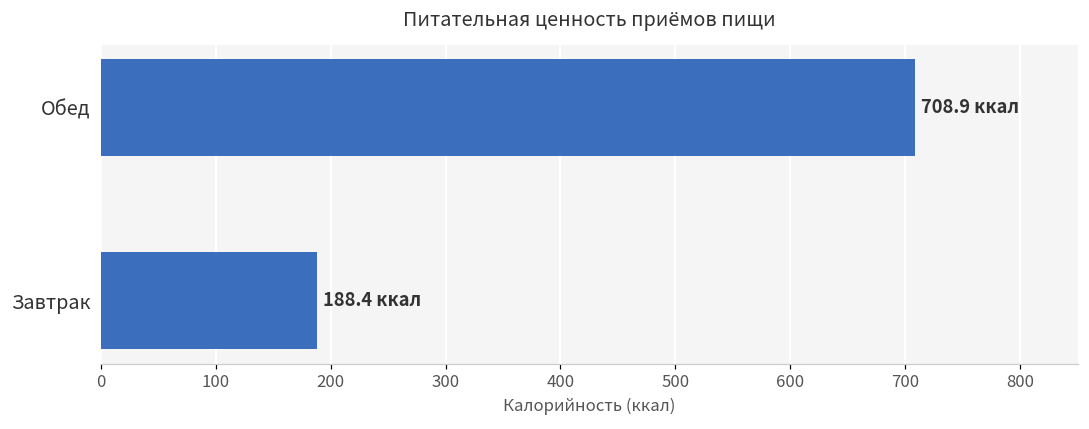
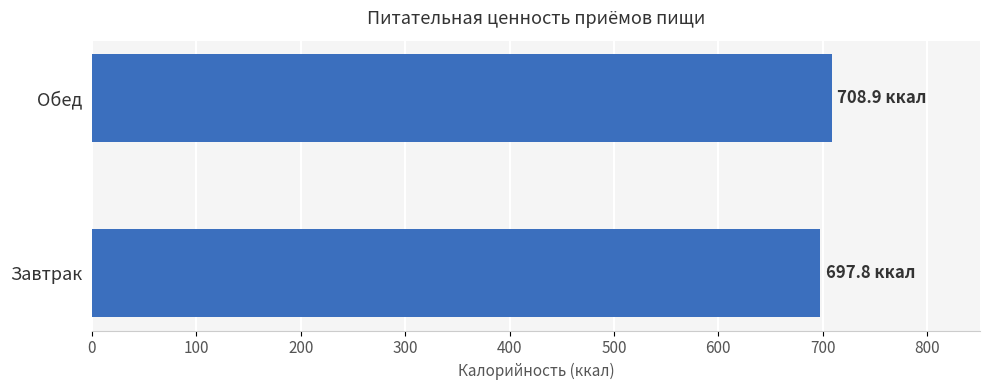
Завтрак: 188.4 -> 697.8
